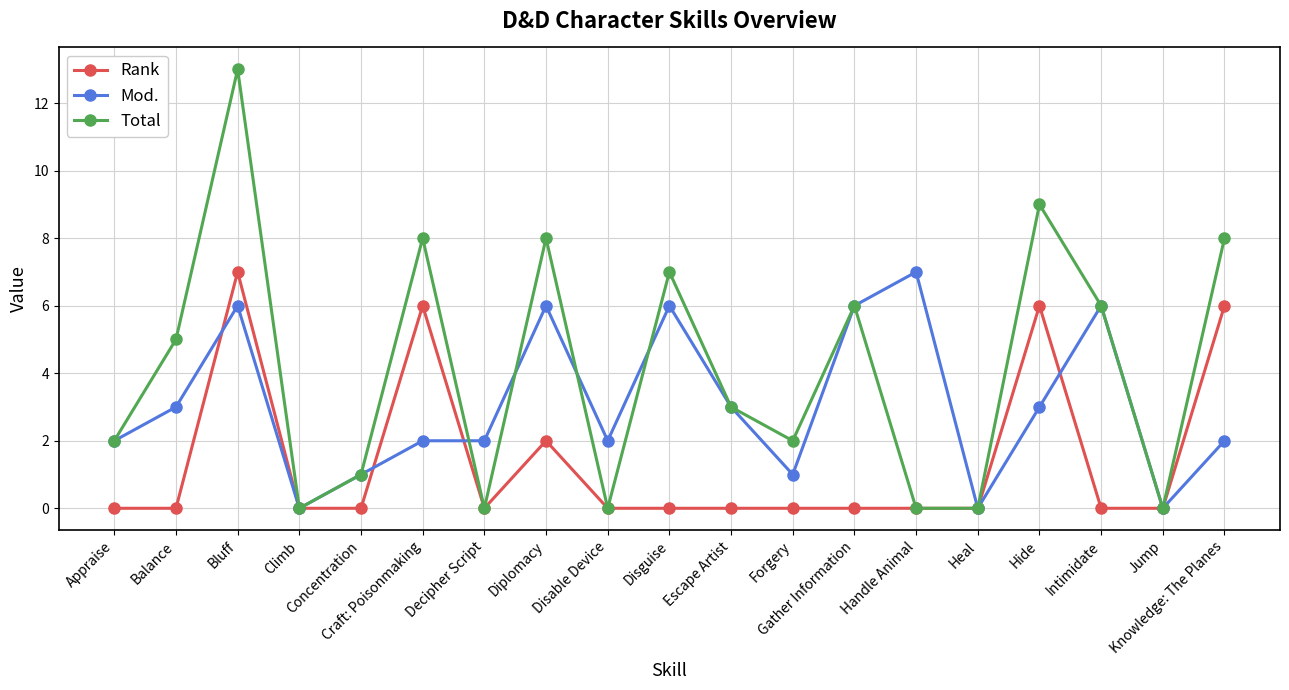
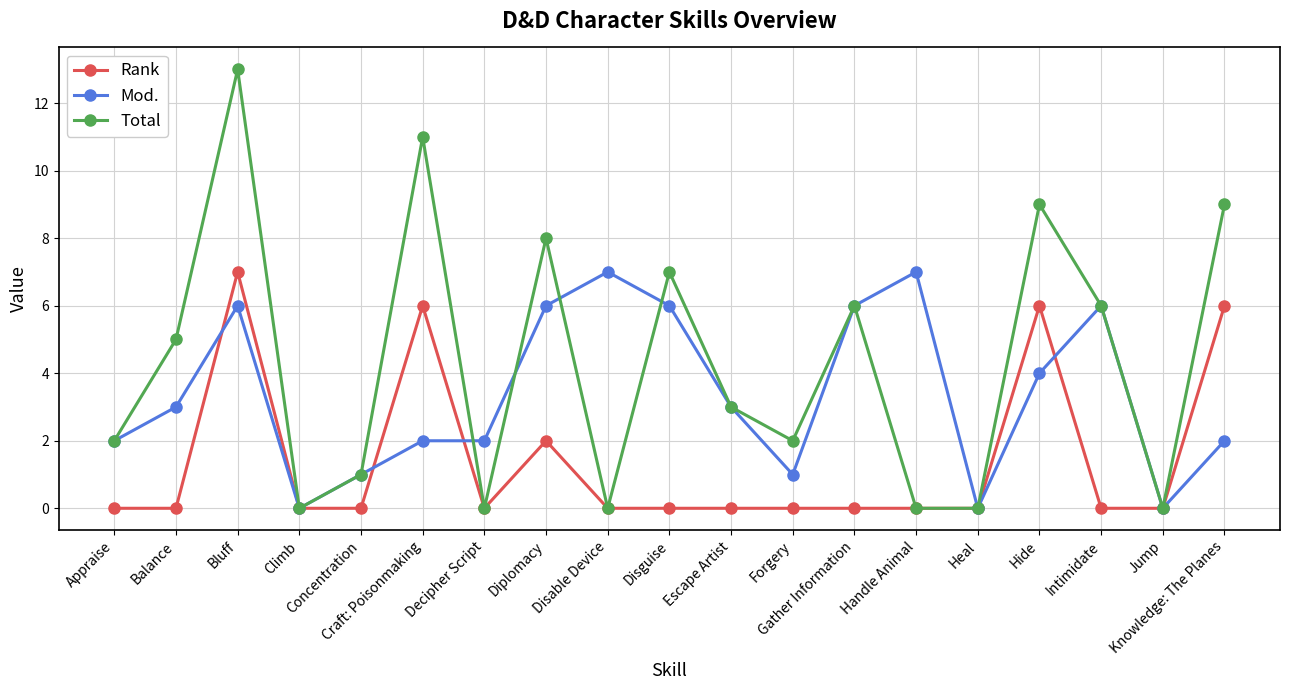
Total, Craft: Poisonmaking: 8 -> 11
Mod., Disable Device: 2 -> 7
Mod., Hide: 3 -> 4
Total, Knowledge: The Planes: 8 -> 9
